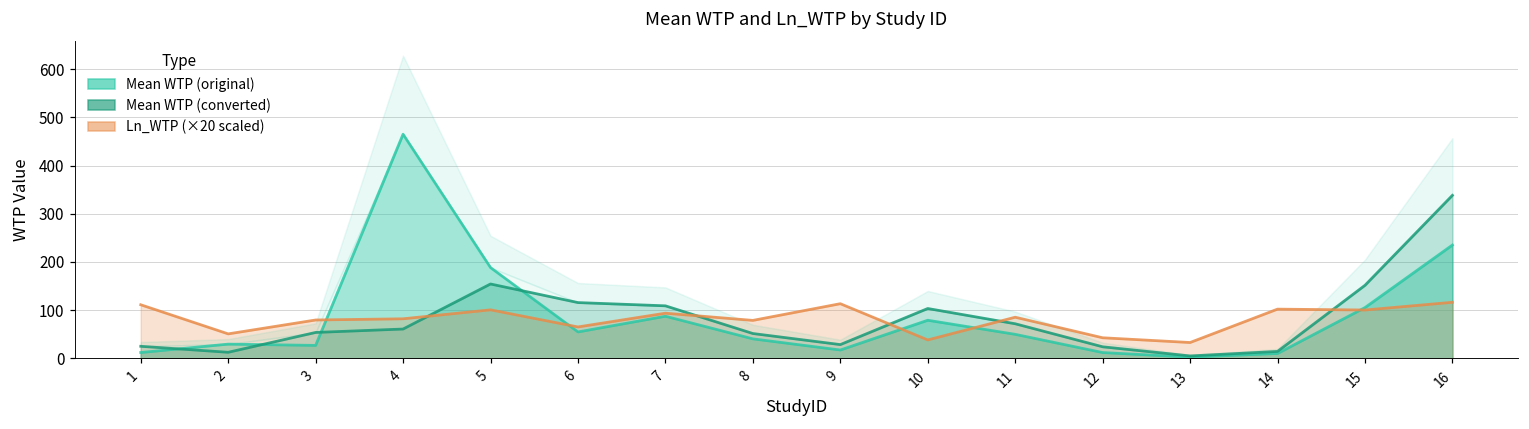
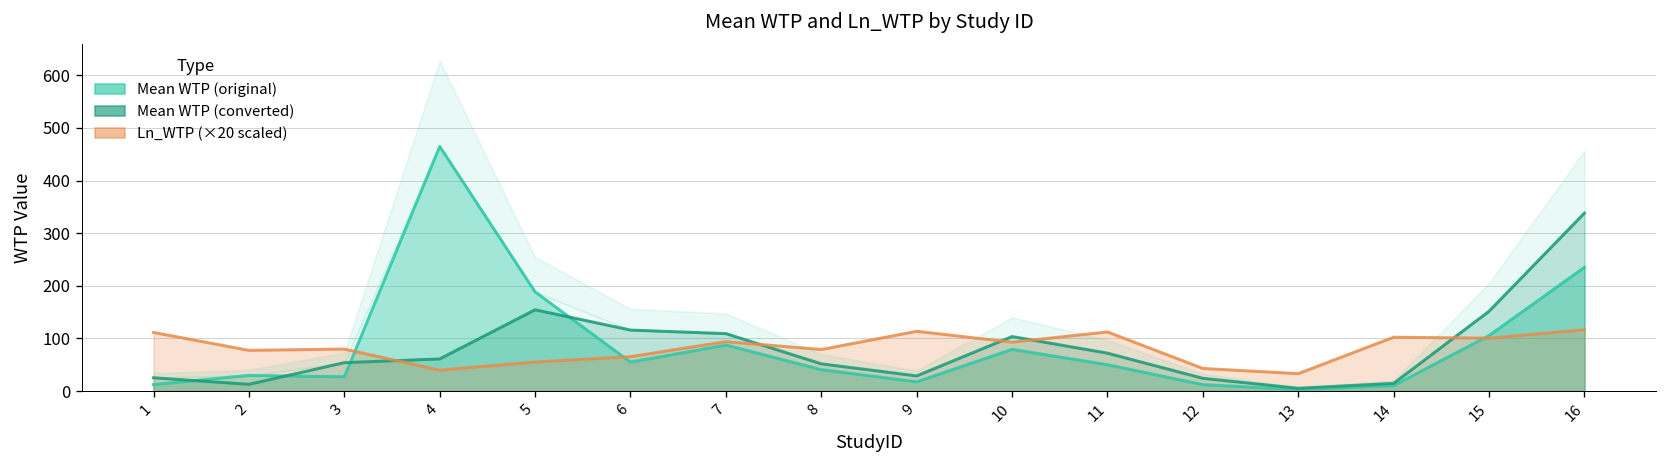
Ln_WTP (×20 scaled), 2: 50 -> 80
Ln_WTP (×20 scaled), 4: 80 -> 40
Ln_WTP (×20 scaled), 5: 100 -> 60
Ln_WTP (×20 scaled), 10: 40 -> 90
Ln_WTP (×20 scaled), 11: 90 -> 110
